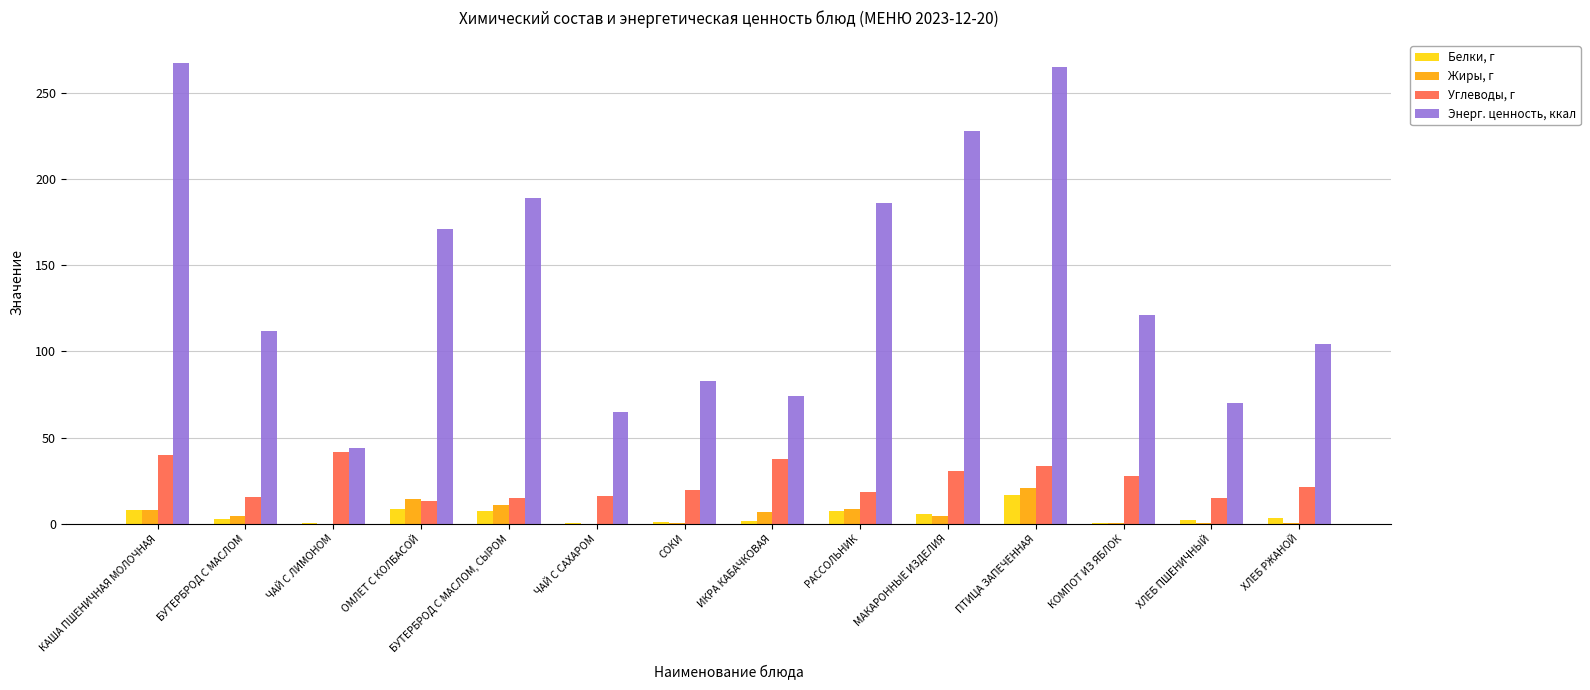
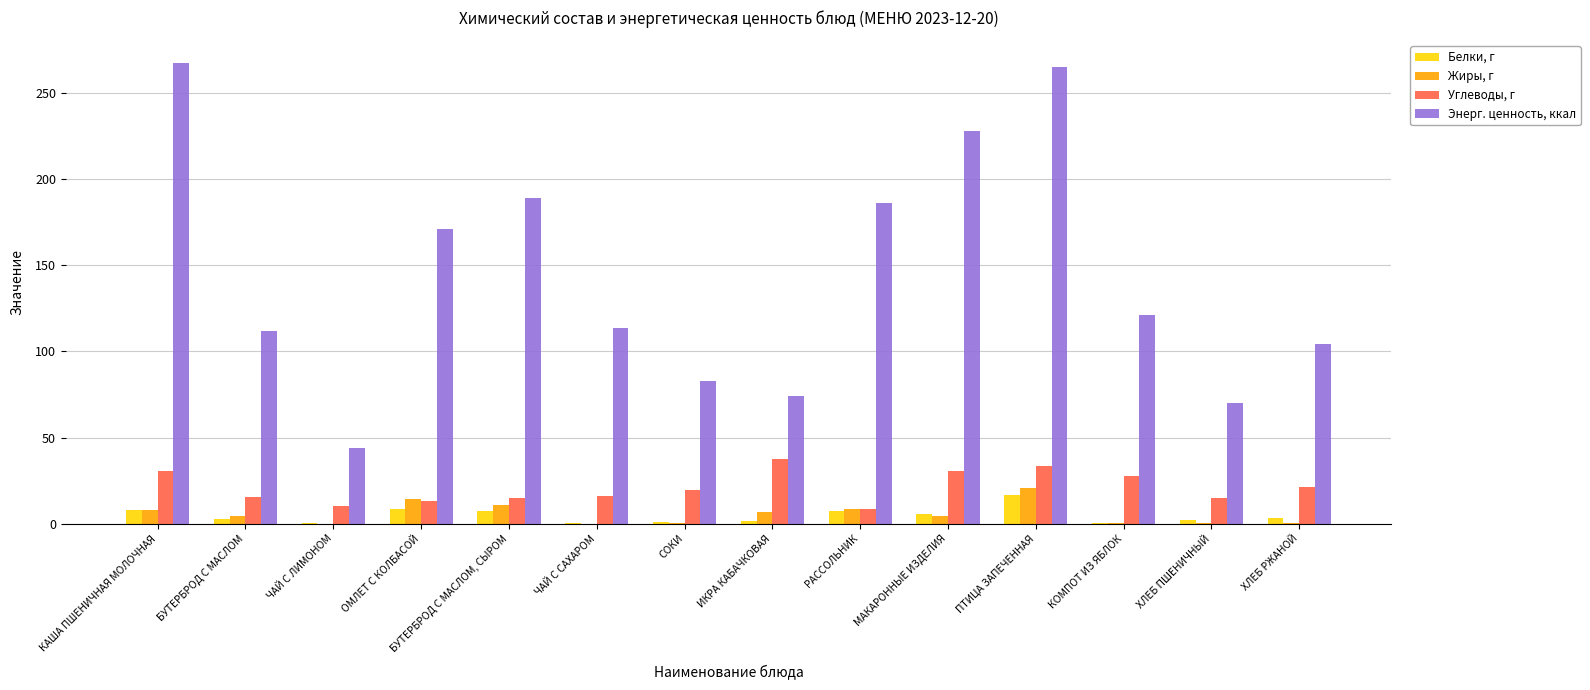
Углеводы, г, КАША ПШЕНИЧНАЯ МОЛОЧНАЯ: 40 -> 31
Углеводы, г, ЧАЙ С ЛИМОНОМ: 42 -> 11
Энерг. ценность, ккал, ЧАЙ С САХАРОМ: 65 -> 113
Углеводы, г, РАССОЛЬНИК: 19 -> 9
